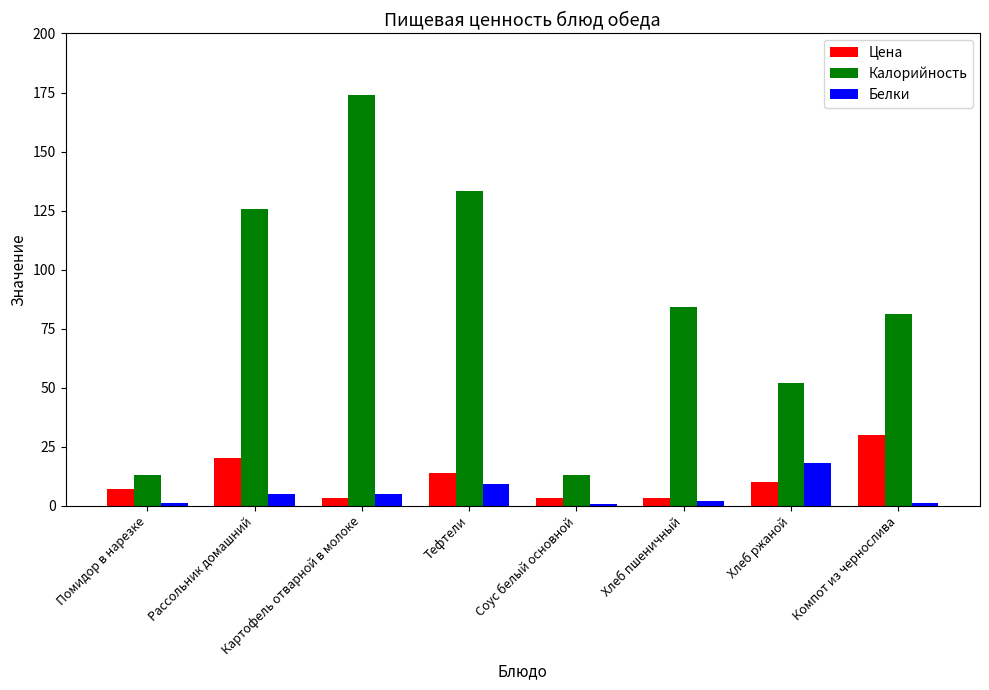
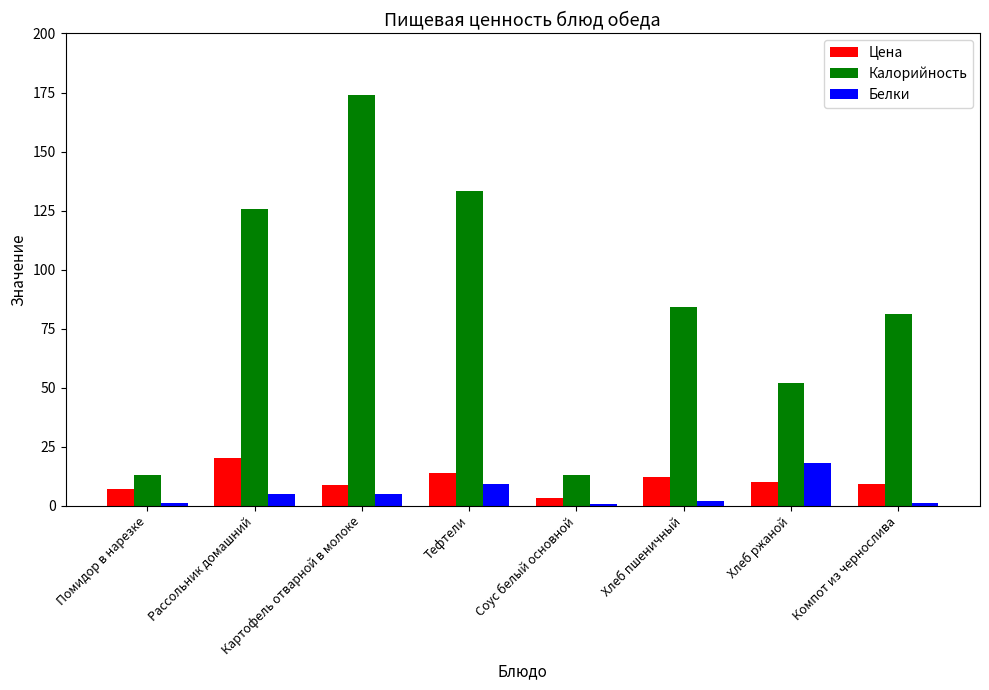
Цена, Картофель отварной в молоке: 3 -> 9
Цена, Хлеб пшеничный: 3 -> 12
Цена, Компот из чернослива: 30 -> 9
